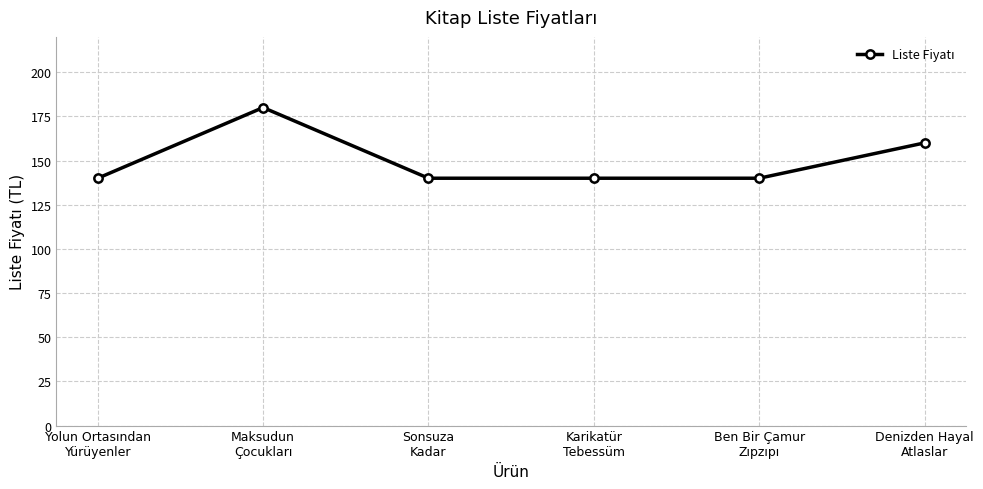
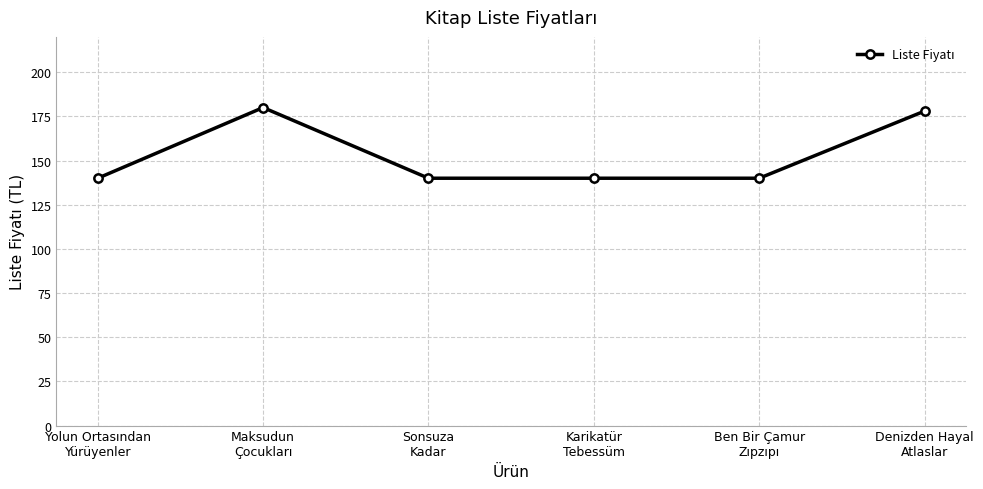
Denizden Hayal Atlaslar: 160 -> 178
